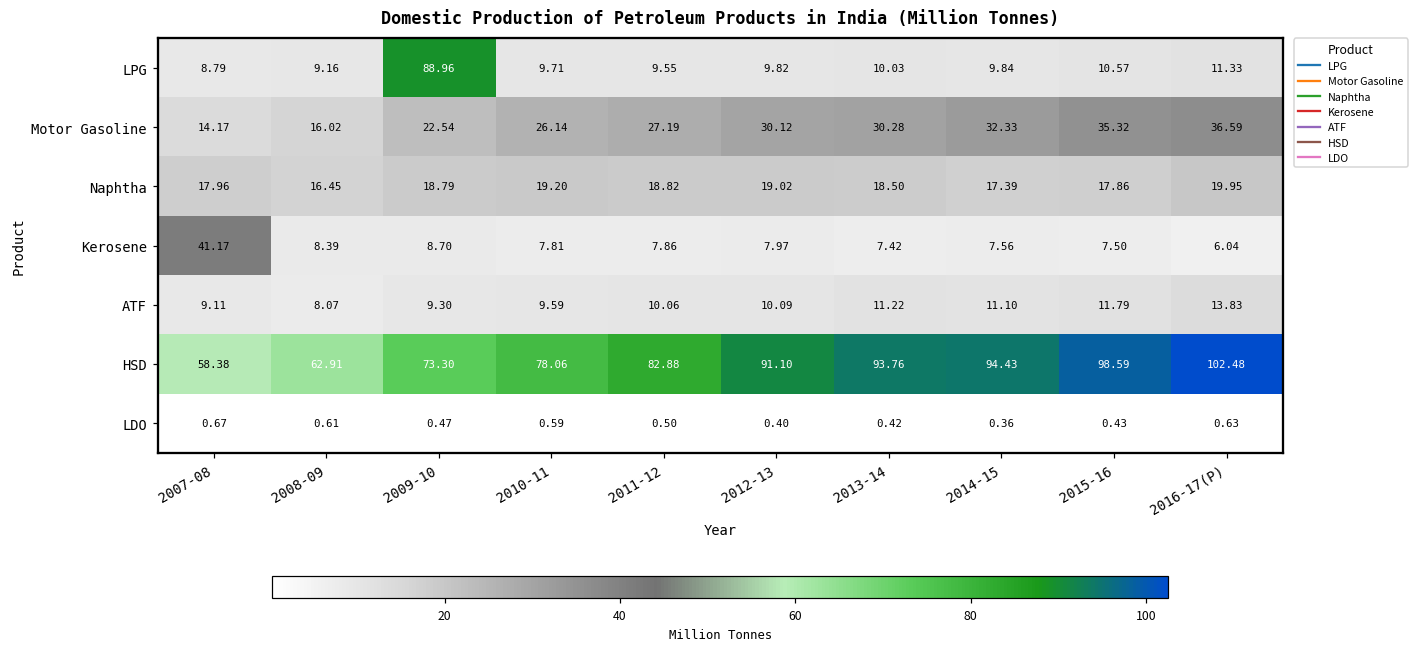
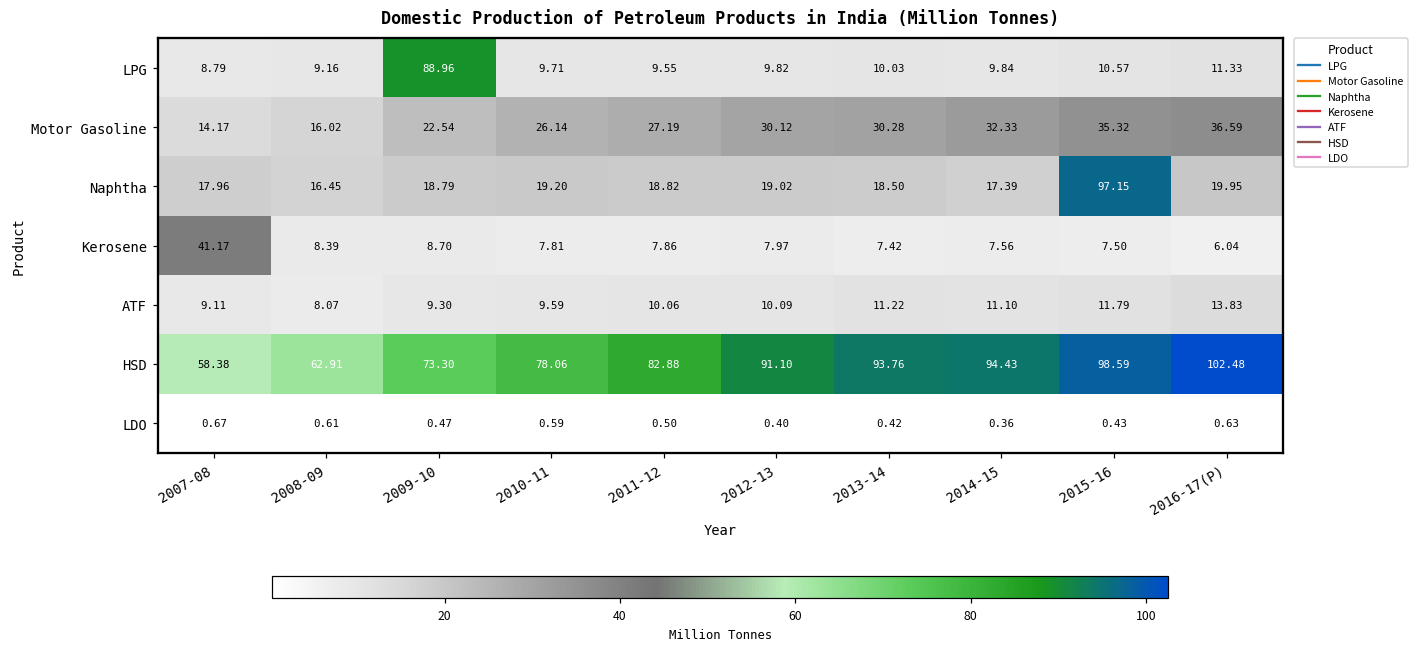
Naphtha, 2015-16: 17.86 -> 97.15
